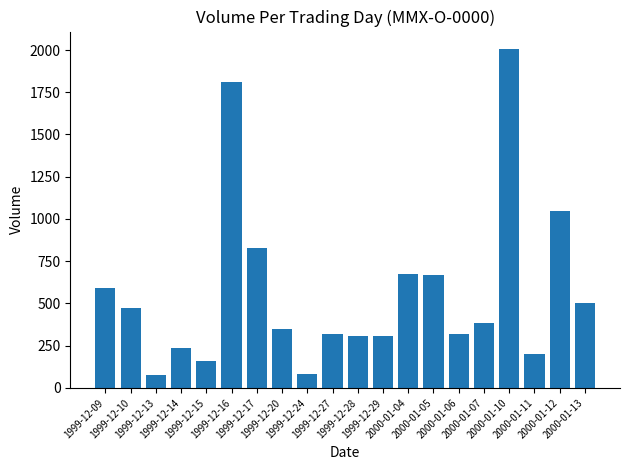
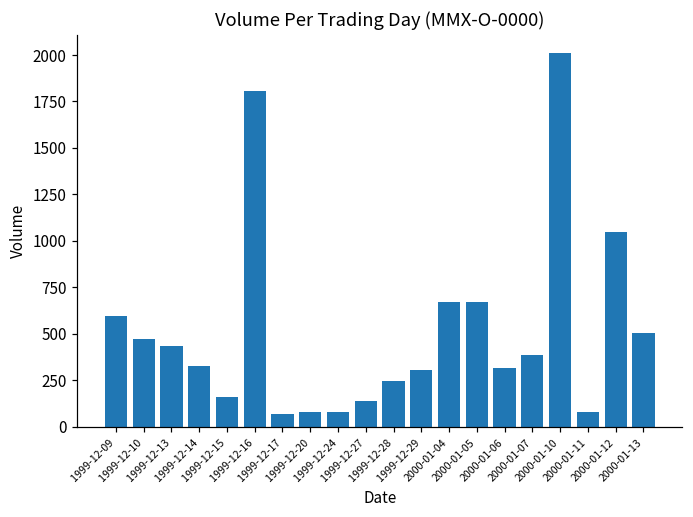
1999-12-13: 70 -> 440
1999-12-14: 240 -> 330
1999-12-17: 830 -> 70
1999-12-20: 350 -> 80
1999-12-27: 320 -> 140
1999-12-28: 310 -> 250
2000-01-11: 200 -> 80
